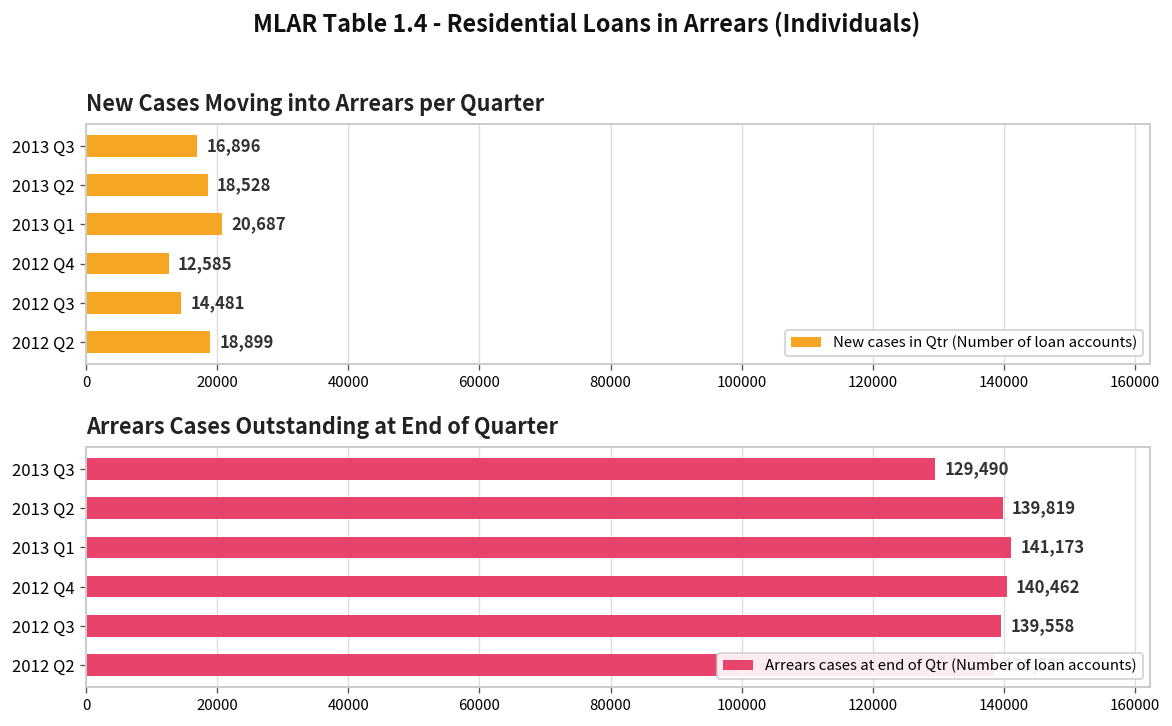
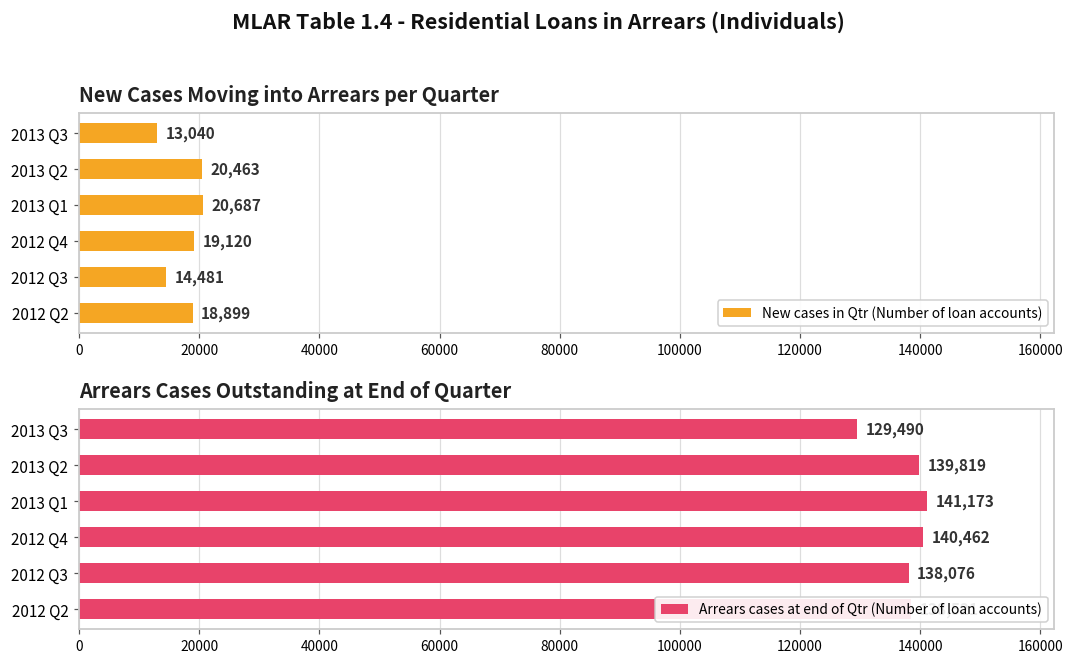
New Cases Moving into Arrears per Quarter, 2013 Q3: 16,896 -> 13,040
New Cases Moving into Arrears per Quarter, 2013 Q2: 18,528 -> 20,463
New Cases Moving into Arrears per Quarter, 2012 Q4: 12,585 -> 19,120
Arrears Cases Outstanding at End of Quarter, 2012 Q3: 139,558 -> 138,076
